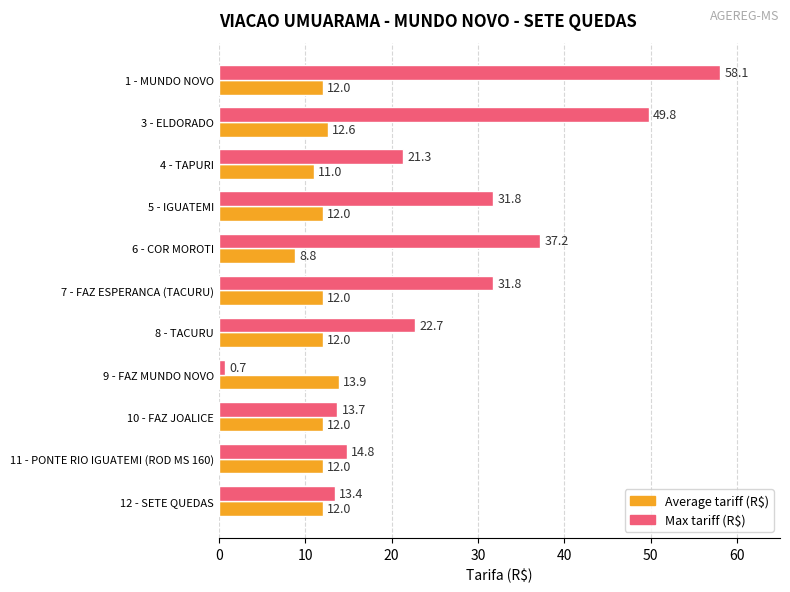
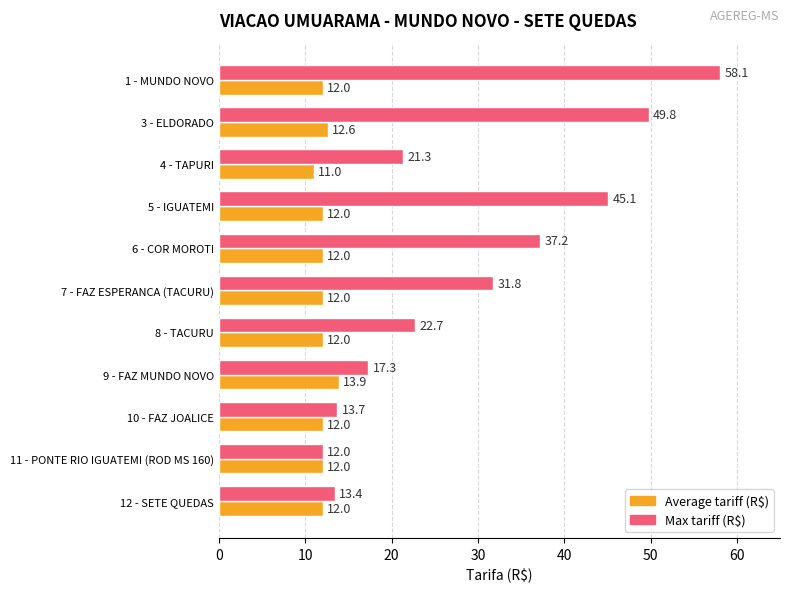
Max tariff (R$), 5 - IGUATEMI: 31.8 -> 45.1
Average tariff (R$), 6 - COR MOROTI: 8.8 -> 12.0
Max tariff (R$), 9 - FAZ MUNDO NOVO: 0.7 -> 17.3
Max tariff (R$), 11 - PONTE RIO IGUATEMI (ROD MS 160): 14.8 -> 12.0
